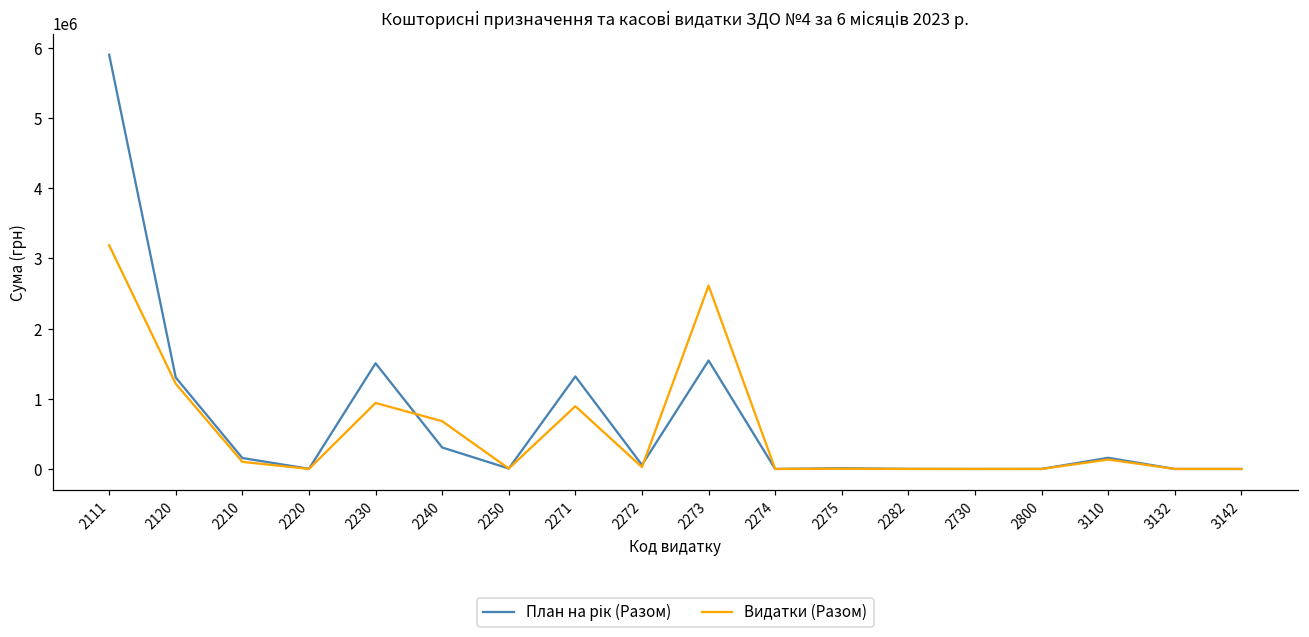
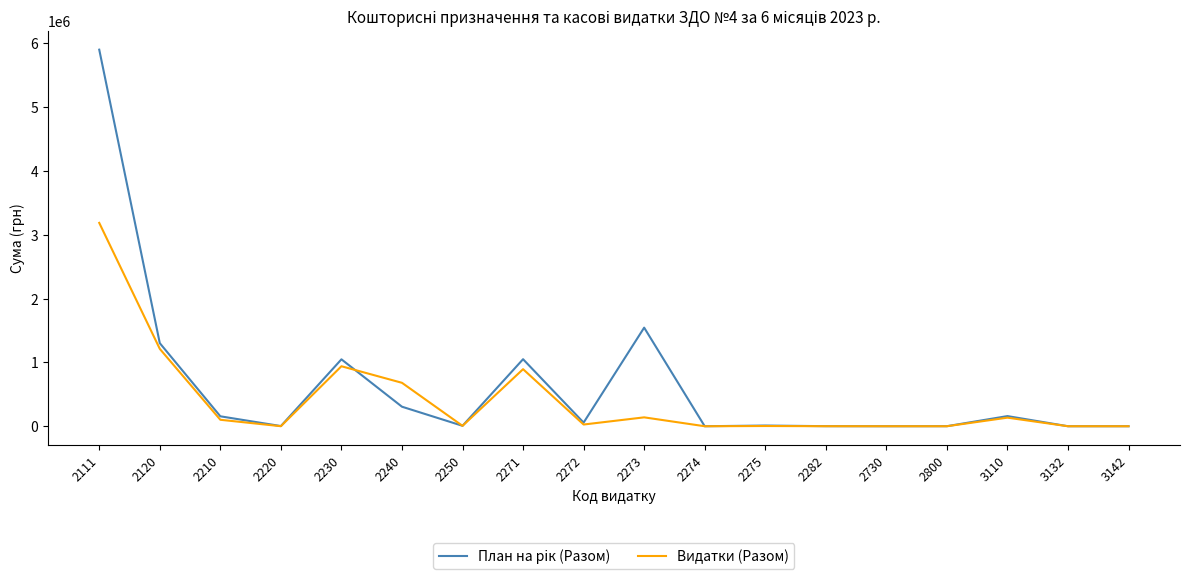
План на рік (Разом), 2230: 1500000 -> 1000000
План на рік (Разом), 2271: 1300000 -> 1100000
Видатки (Разом), 2273: 2600000 -> 100000
